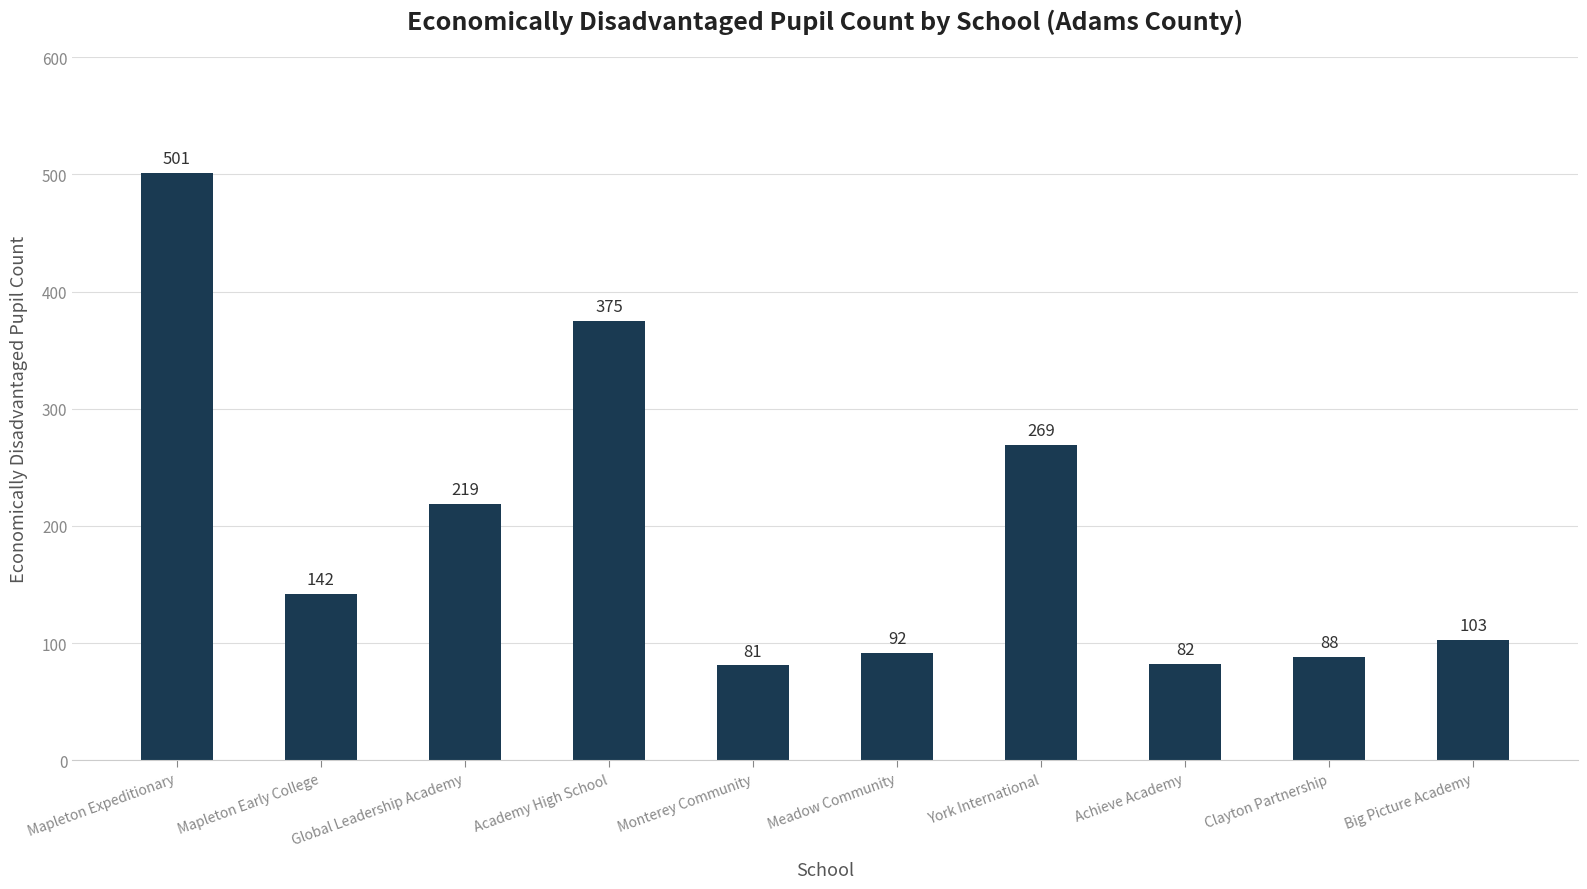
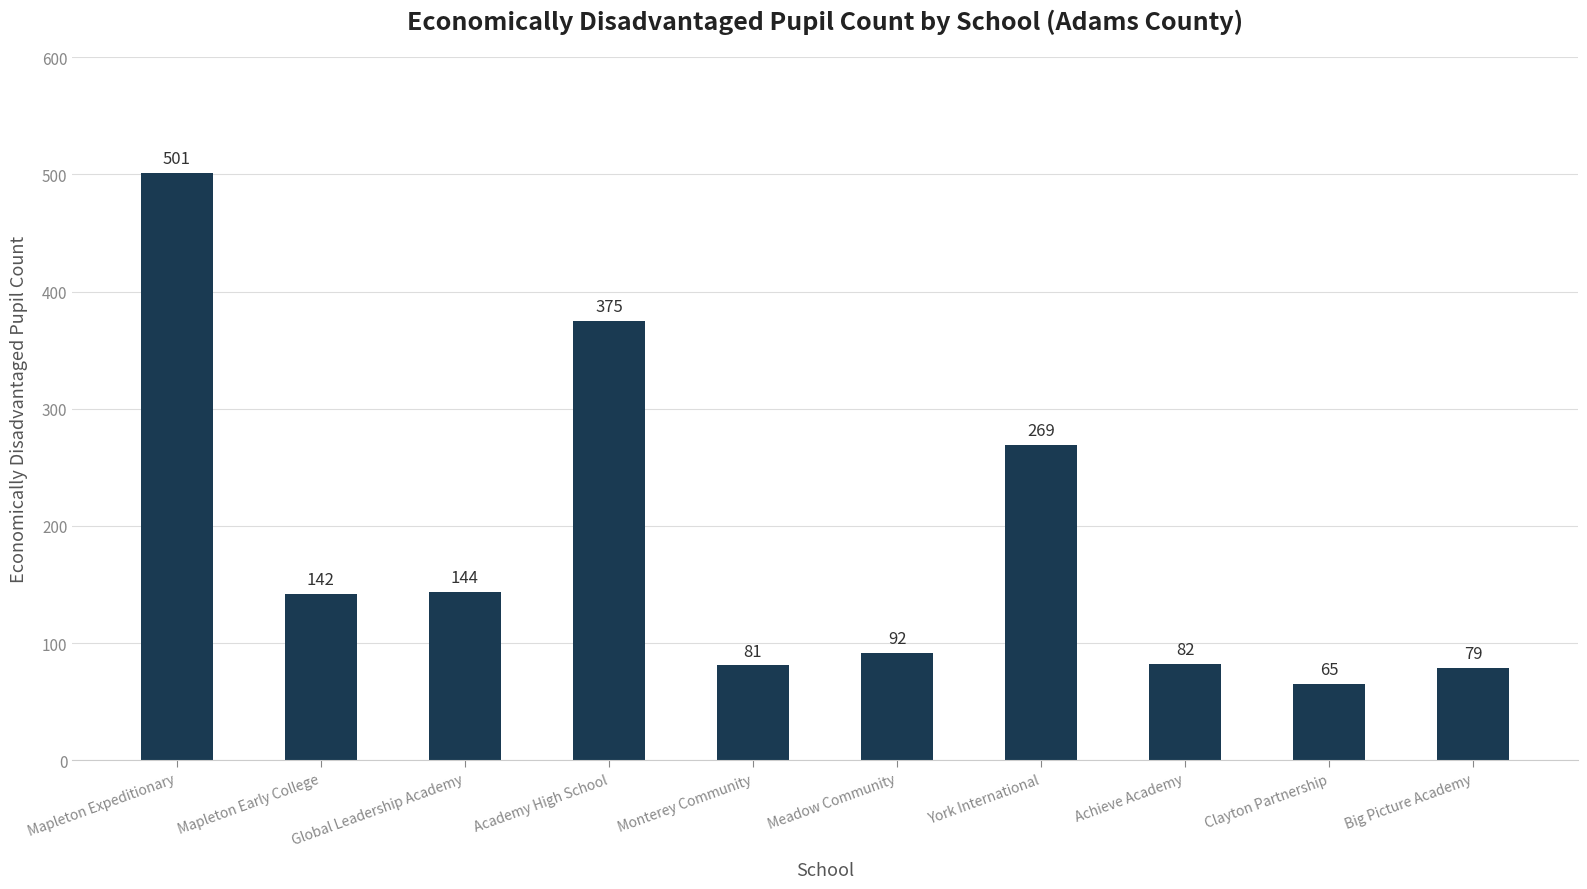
Global Leadership Academy: 219 -> 144
Clayton Partnership: 88 -> 65
Big Picture Academy: 103 -> 79
